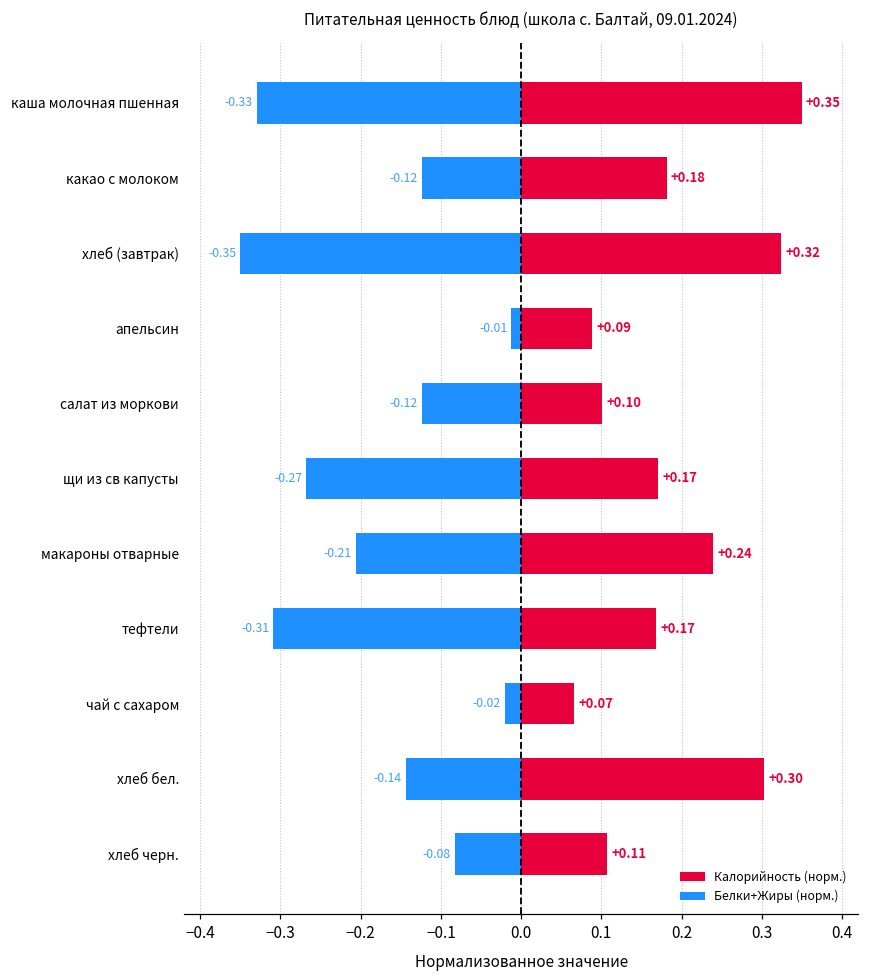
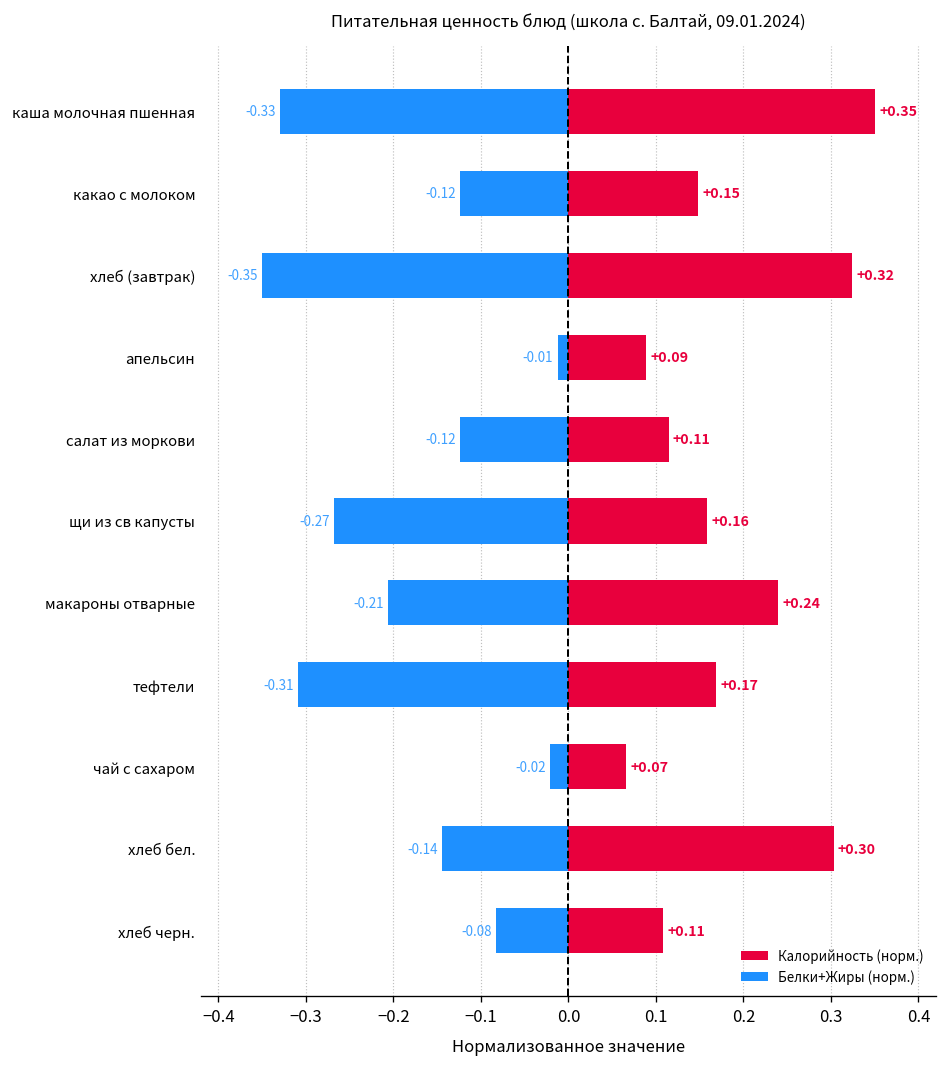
Калорийность (норм.), какао с молоком: +0.18 -> +0.15
Калорийность (норм.), салат из моркови: +0.10 -> +0.11
Калорийность (норм.), щи из св капусты: +0.17 -> +0.16
